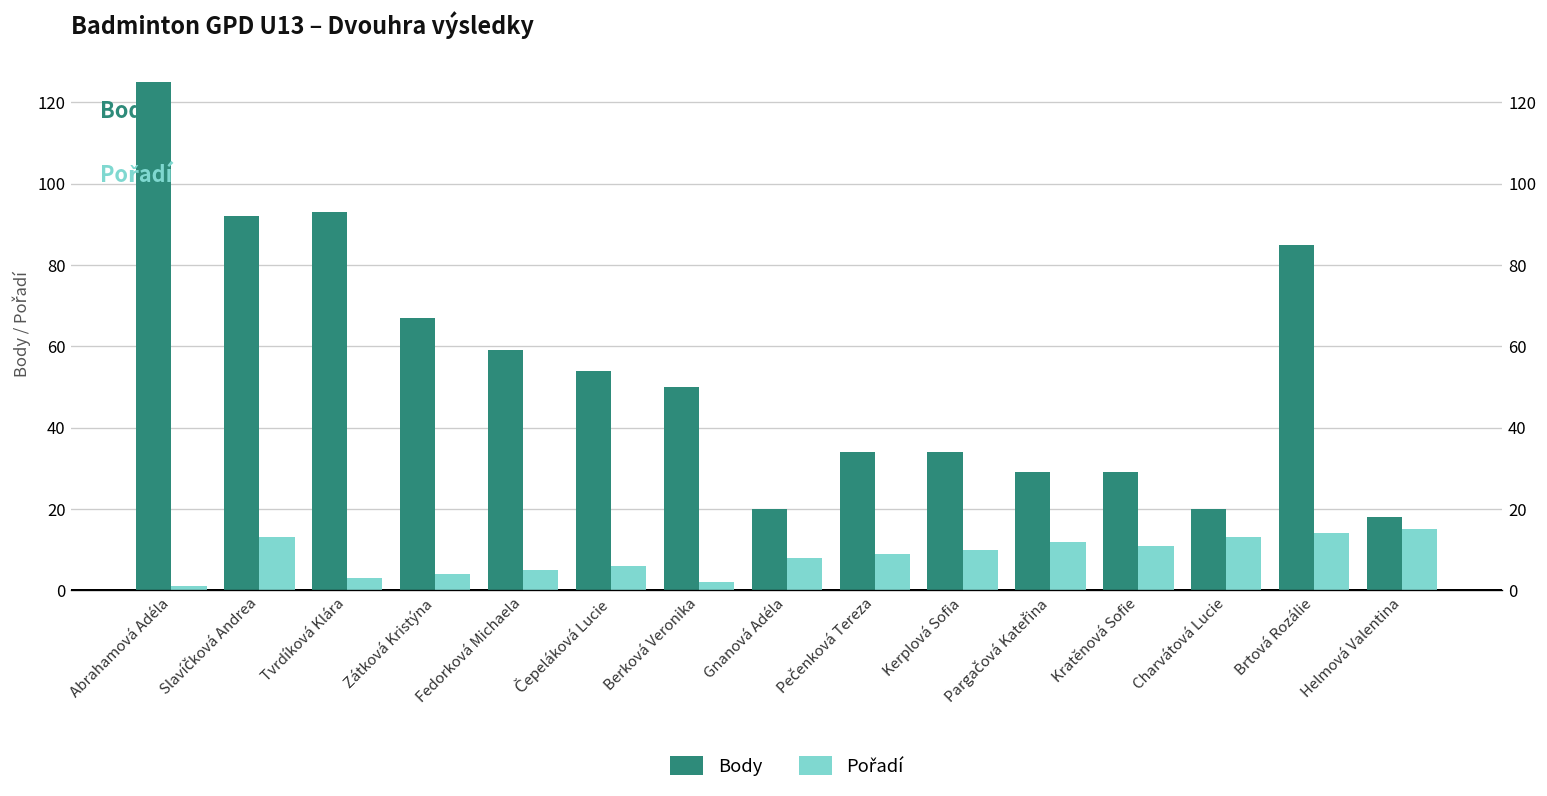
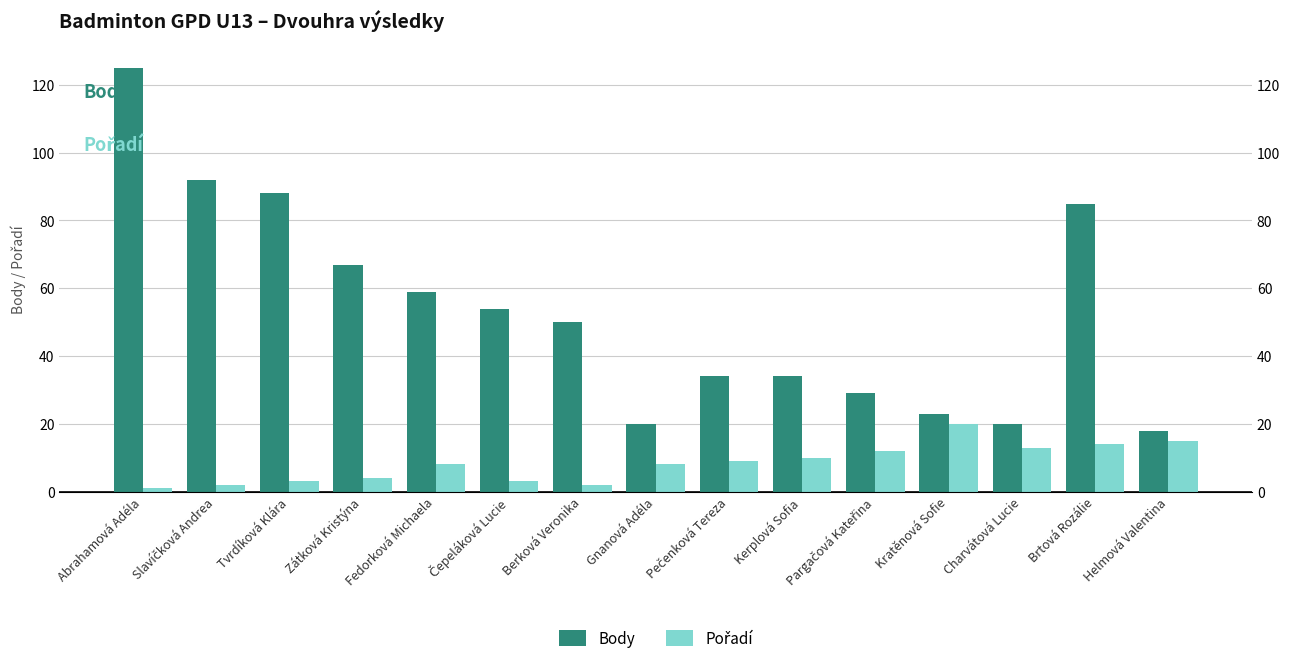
Pořadí, Slavíčková Andrea: 13 -> 2
Body, Tvrdíková Klára: 93 -> 88
Pořadí, Fedorková Michaela: 5 -> 8
Pořadí, Čepeláková Lucie: 6 -> 3
Body, Kratěnová Sofie: 29 -> 23
Pořadí, Kratěnová Sofie: 11 -> 20
